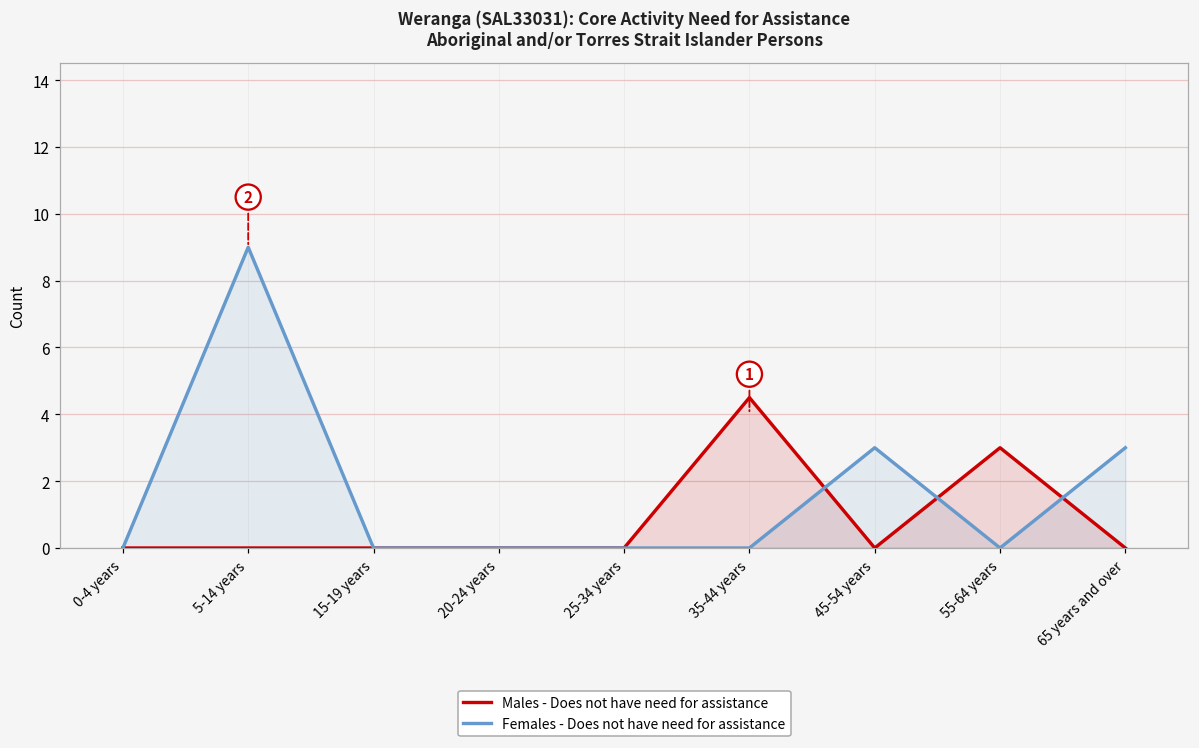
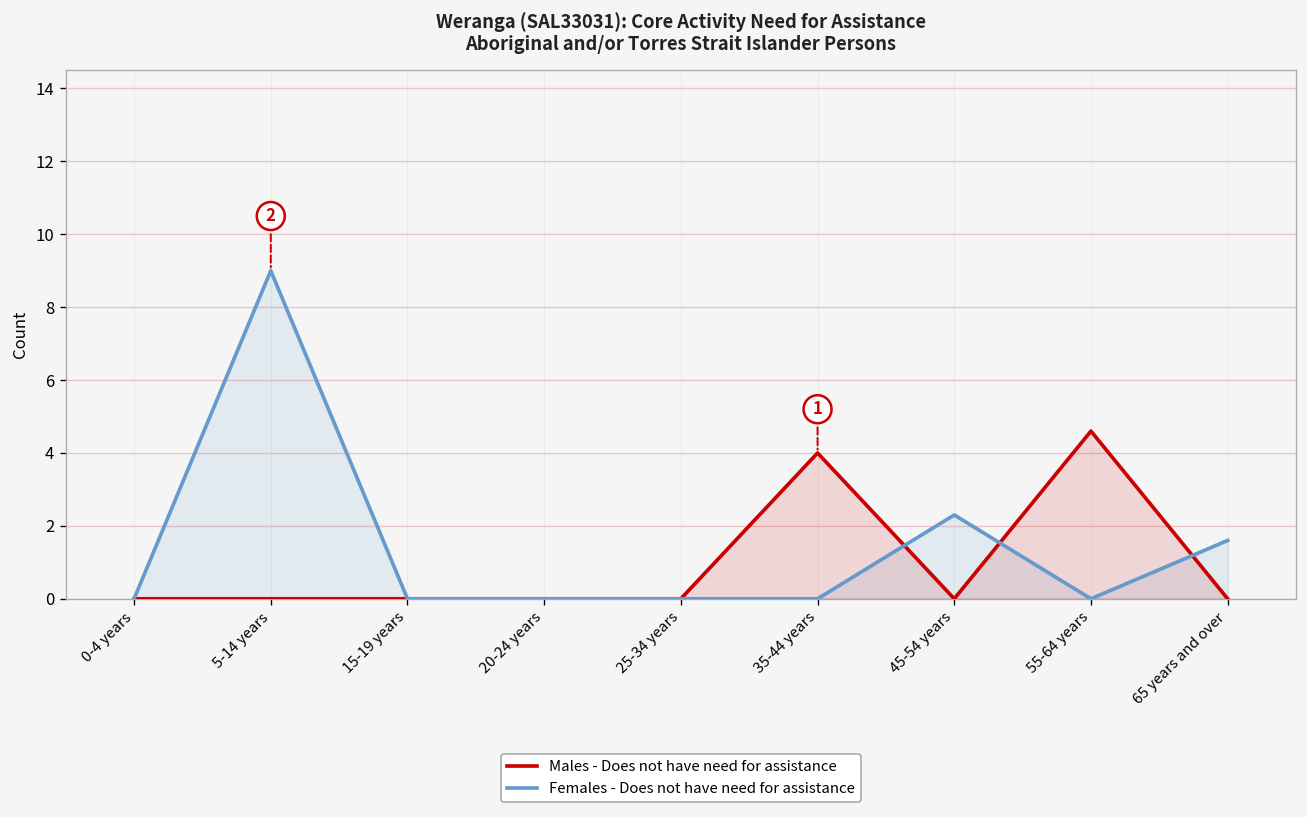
Males - Does not have need for assistance, 35-44 years: 4.5 -> 4.0
Females - Does not have need for assistance, 45-54 years: 3.0 -> 2.3
Males - Does not have need for assistance, 55-64 years: 3.0 -> 4.6
Females - Does not have need for assistance, 65 years and over: 3.0 -> 1.6
